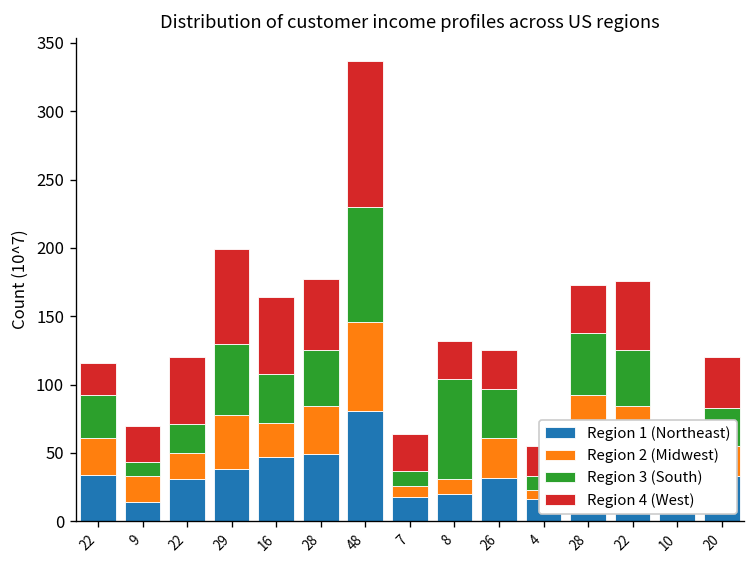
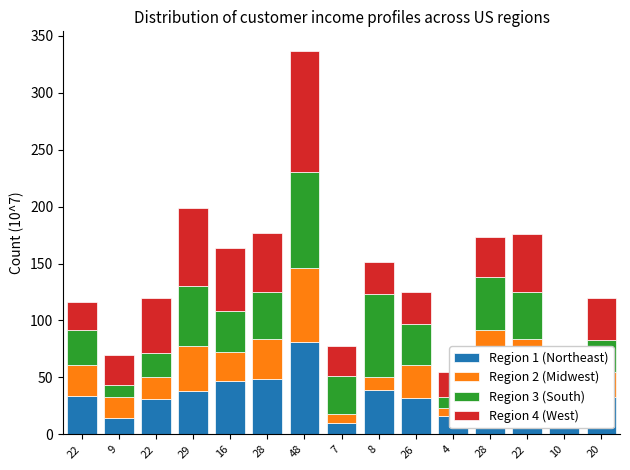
Region 1 (Northeast), 7: 18 -> 10
Region 3 (South), 7: 11 -> 33
Region 1 (Northeast), 8: 20 -> 39
